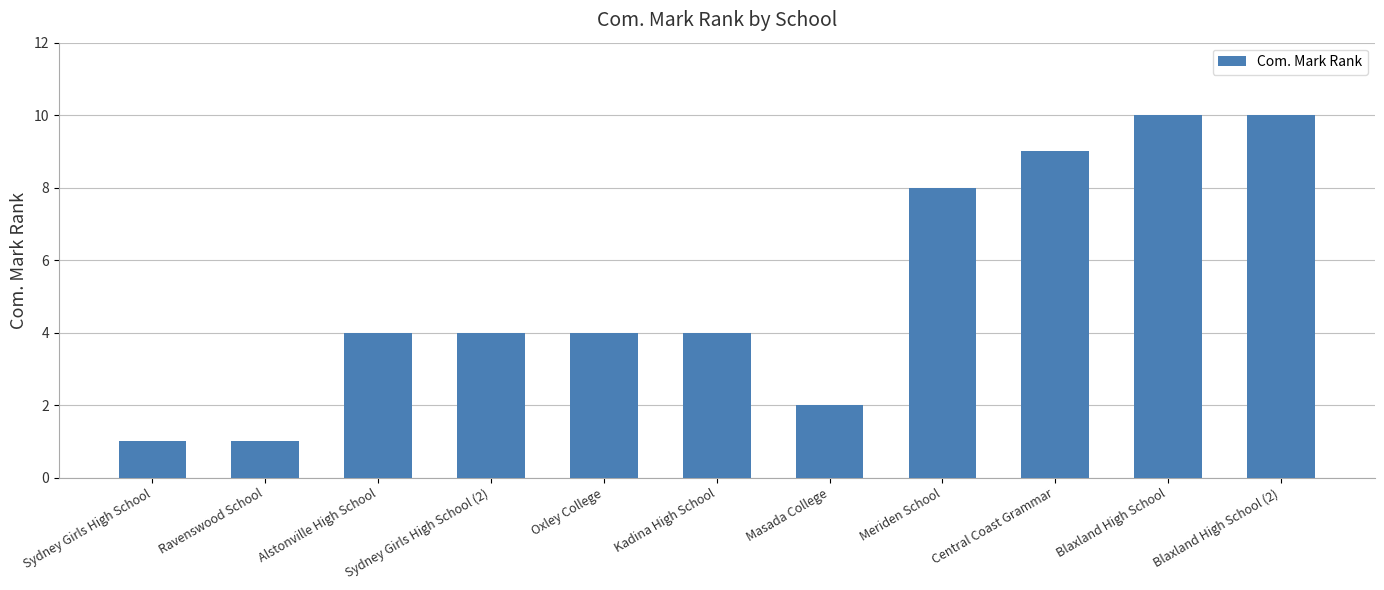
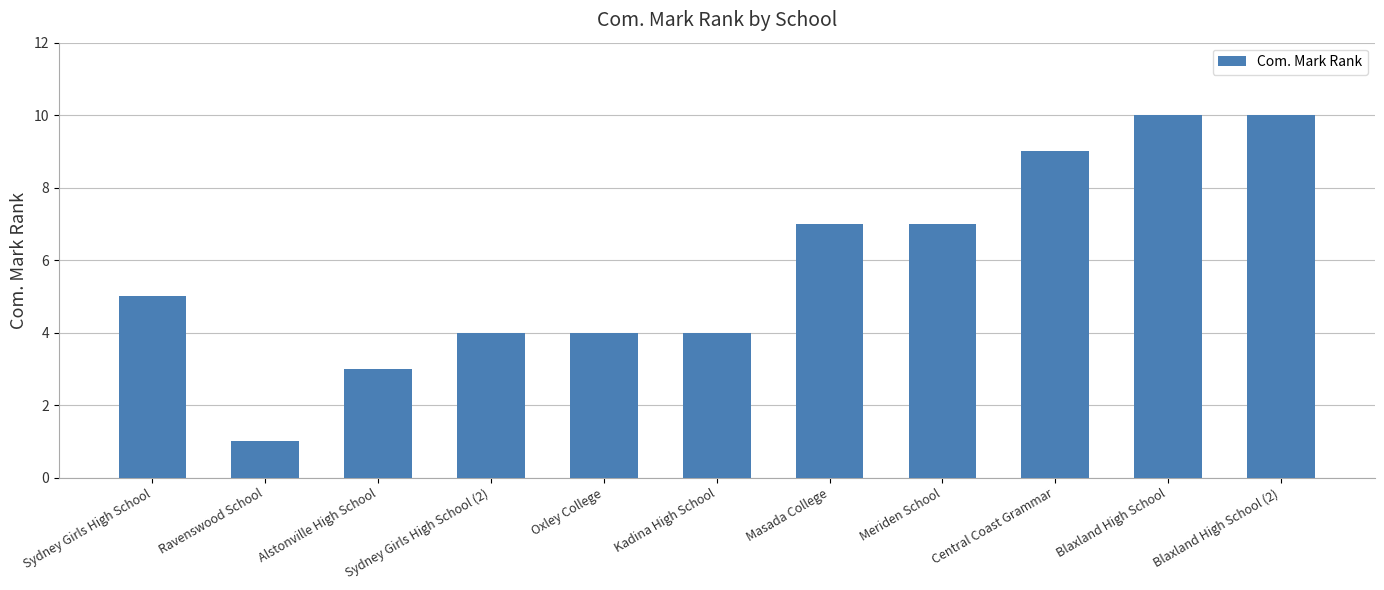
Sydney Girls High School: 1 -> 5
Alstonville High School: 4 -> 3
Masada College: 2 -> 7
Meriden School: 8 -> 7
